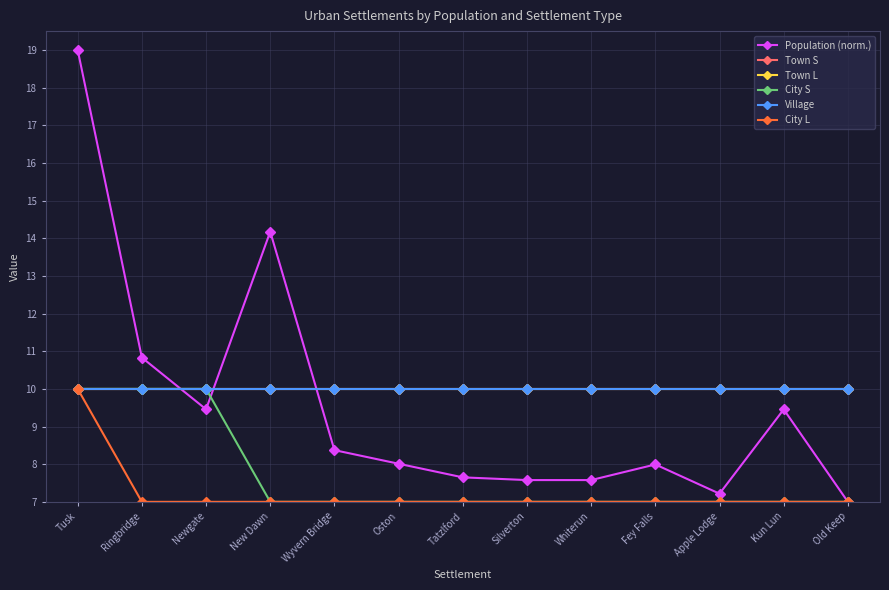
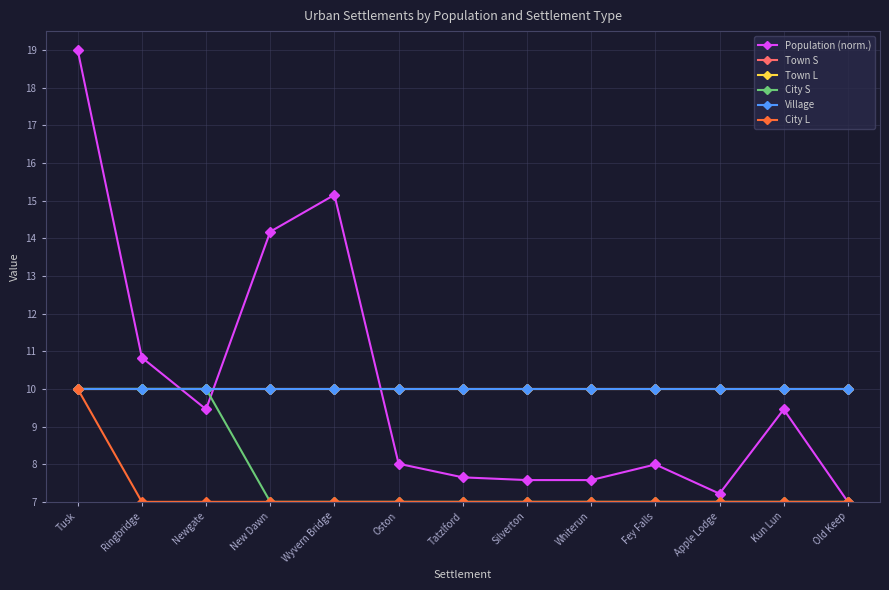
Population (norm.), Wyvern Bridge: 8.4 -> 15.2
